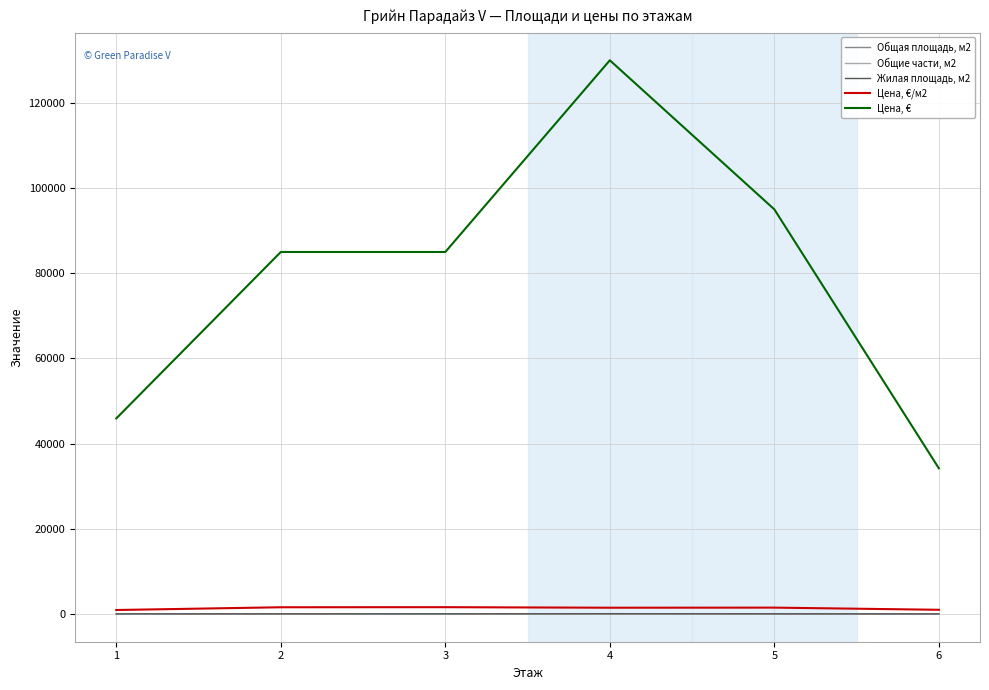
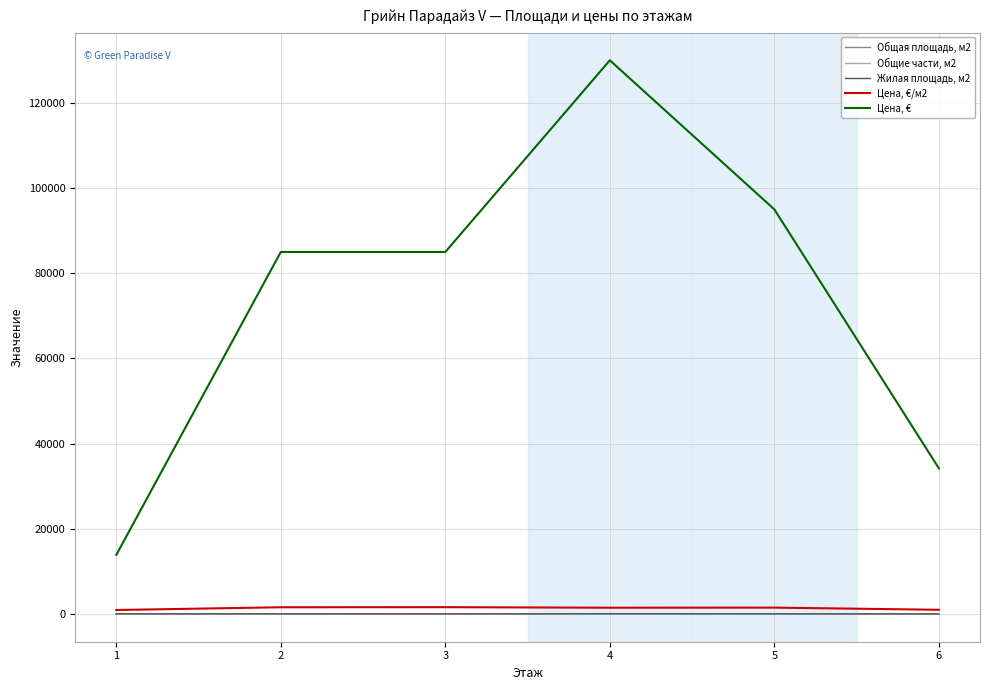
Цена, €, 1: 46000 -> 14000
